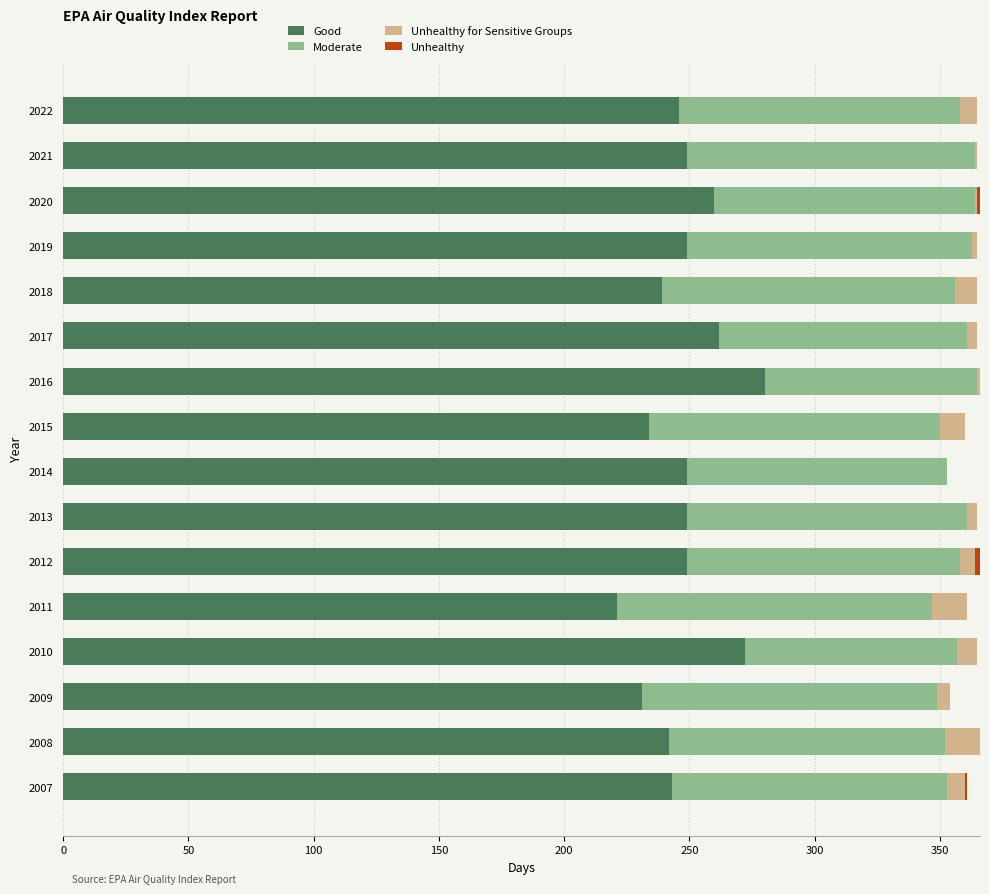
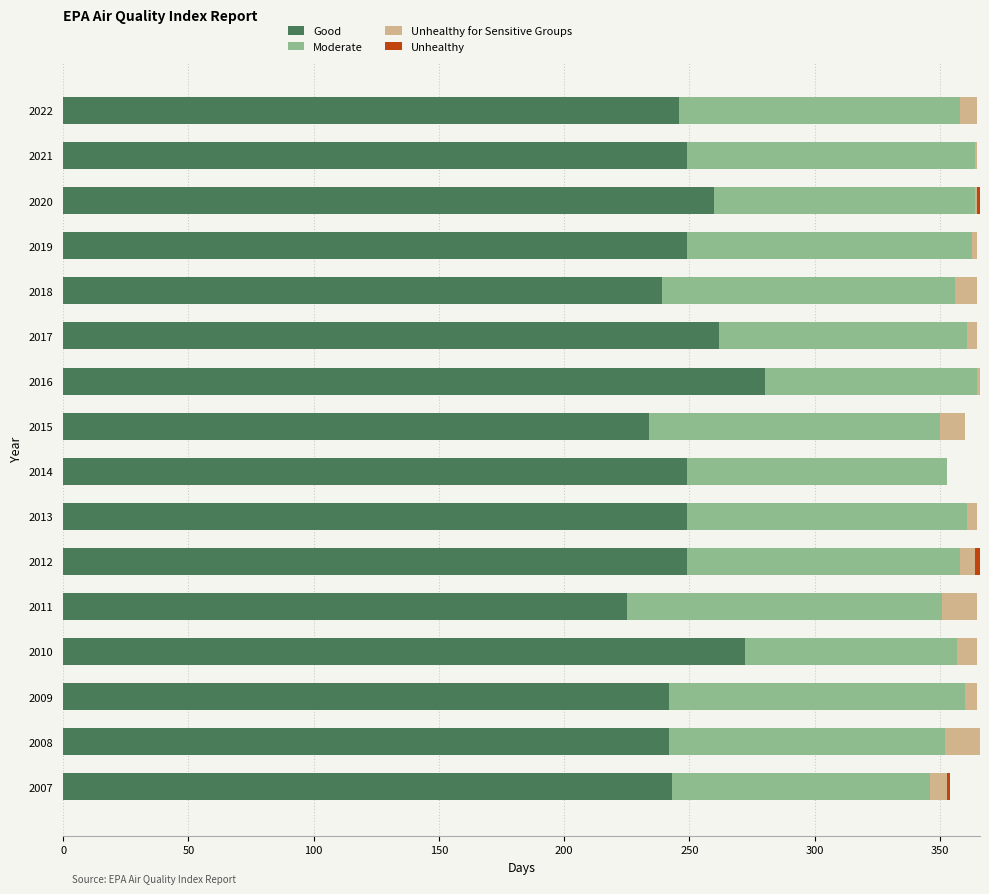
Good, 2011: 221 -> 225
Good, 2009: 231 -> 242
Moderate, 2007: 110 -> 103
